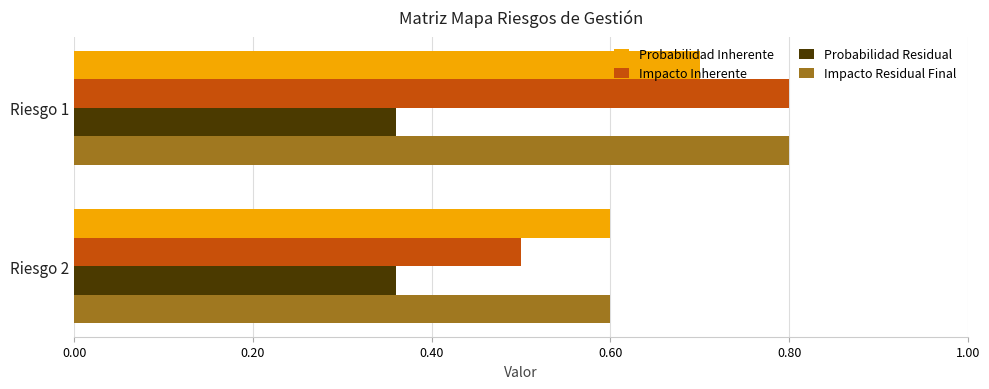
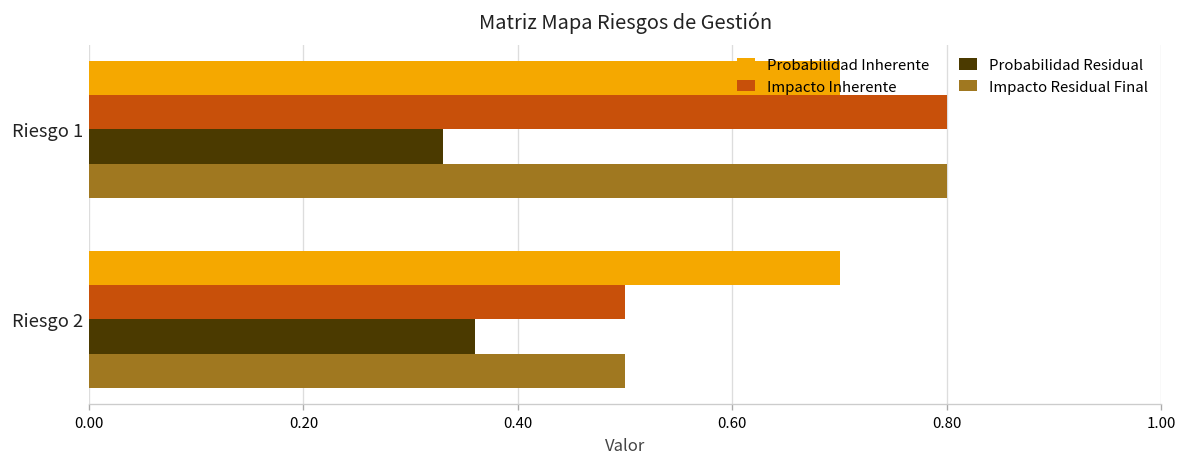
Probabilidad Residual, Riesgo 1: 0.36 -> 0.33
Probabilidad Inherente, Riesgo 2: 0.6 -> 0.7
Impacto Residual Final, Riesgo 2: 0.6 -> 0.5
